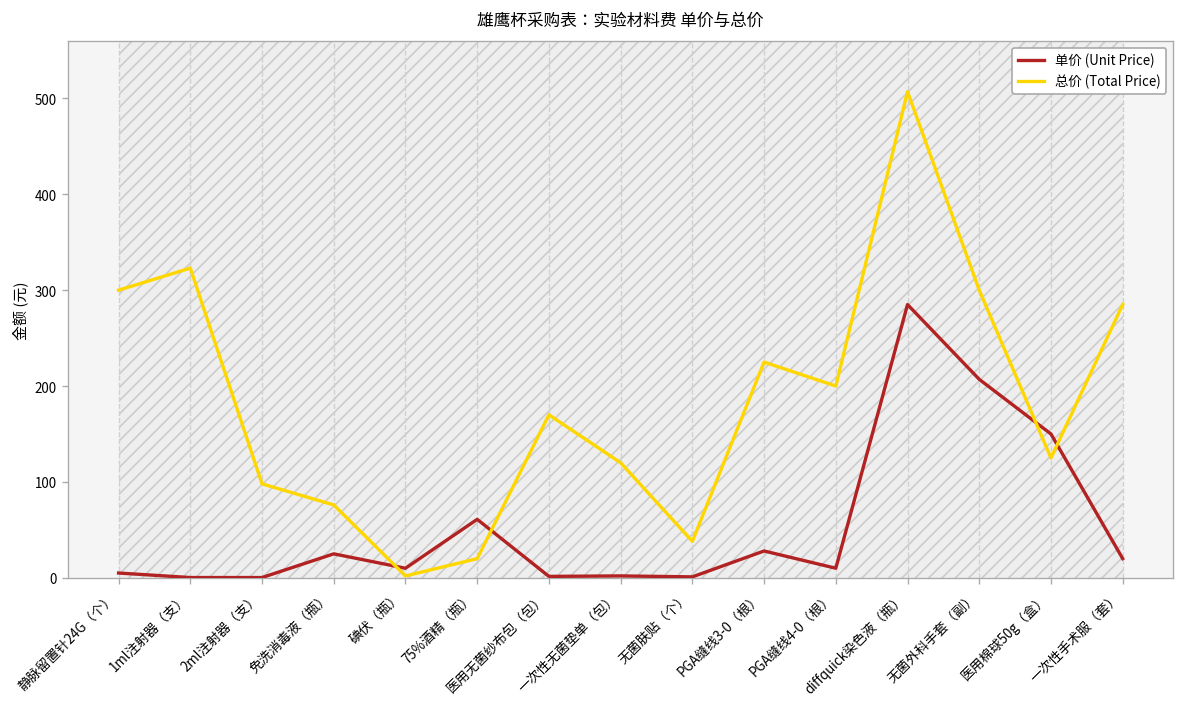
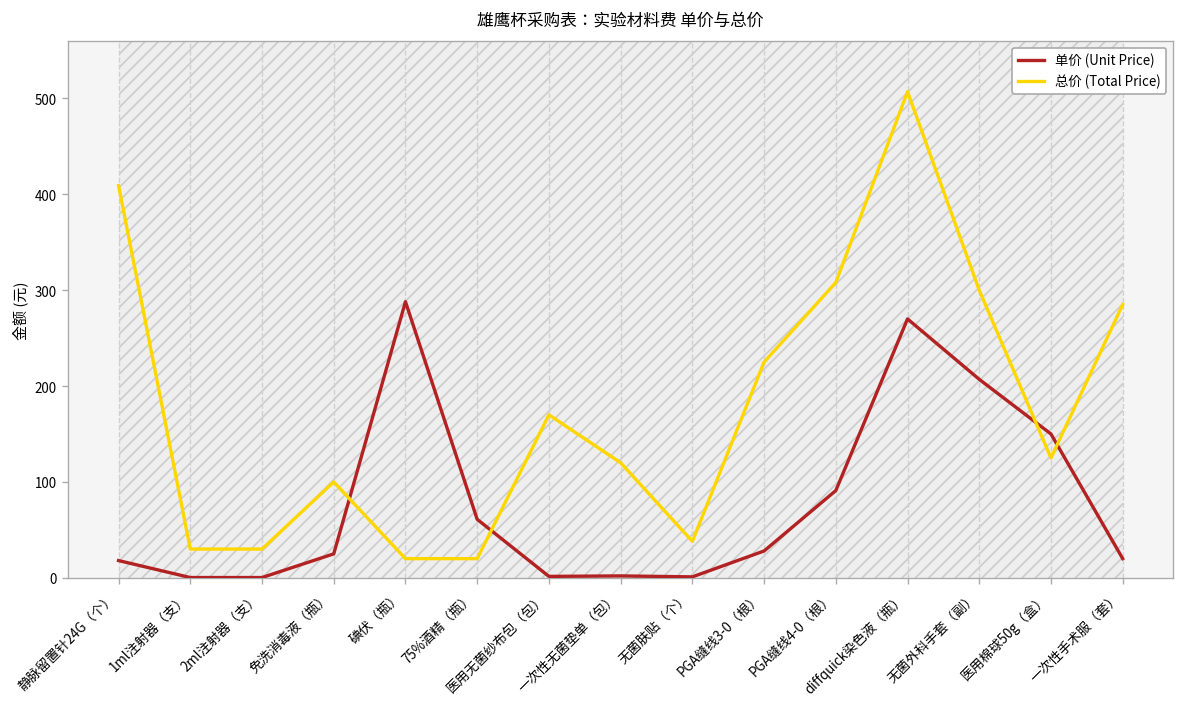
单价 (Unit Price), 静脉留置针24G（个）: 10 -> 20
总价 (Total Price), 静脉留置针24G（个）: 300 -> 410
总价 (Total Price), 1ml注射器（支）: 320 -> 30
总价 (Total Price), 2ml注射器（支）: 100 -> 30
总价 (Total Price), 免洗消毒液（瓶）: 80 -> 100
单价 (Unit Price), 碘伏（瓶）: 10 -> 290
总价 (Total Price), 碘伏（瓶）: 0 -> 20
单价 (Unit Price), PGA缝线4-0（根）: 10 -> 90
总价 (Total Price), PGA缝线4-0（根）: 200 -> 310
单价 (Unit Price), diffquick染色液（瓶）: 290 -> 270
